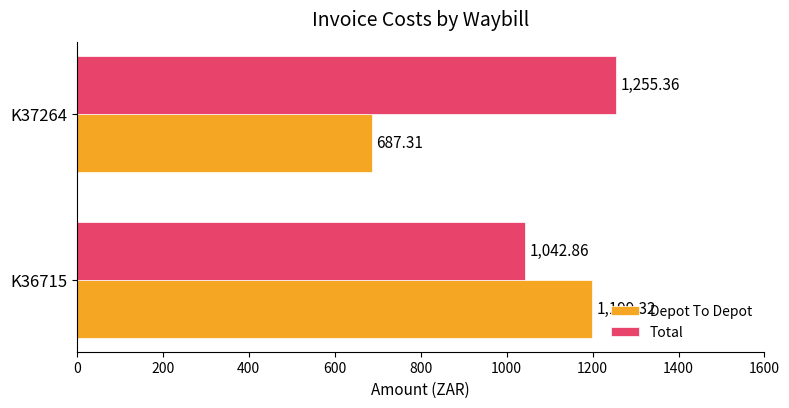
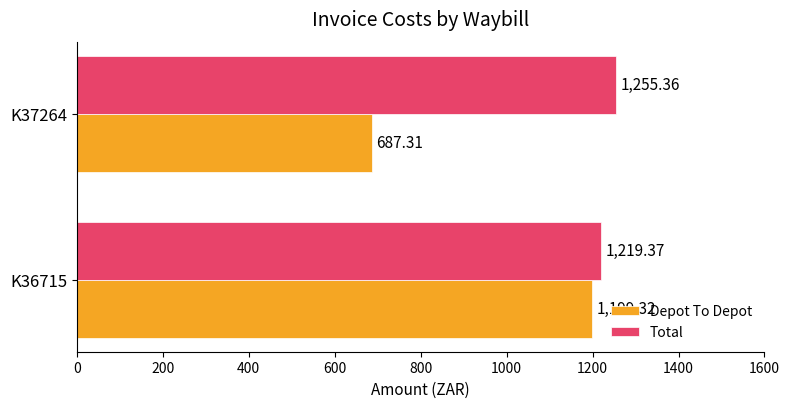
Total, K36715: 1,042.86 -> 1,219.37
